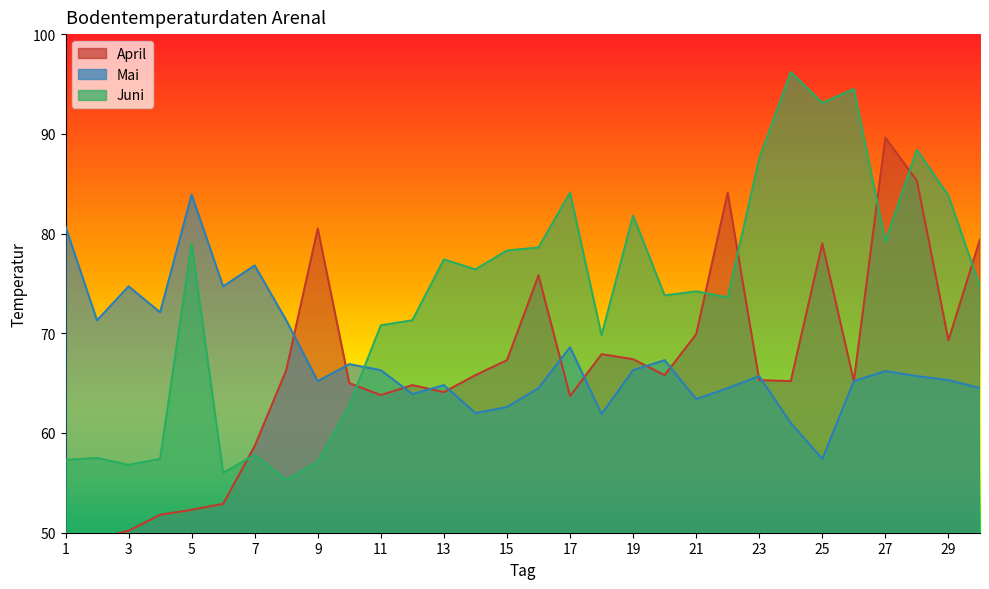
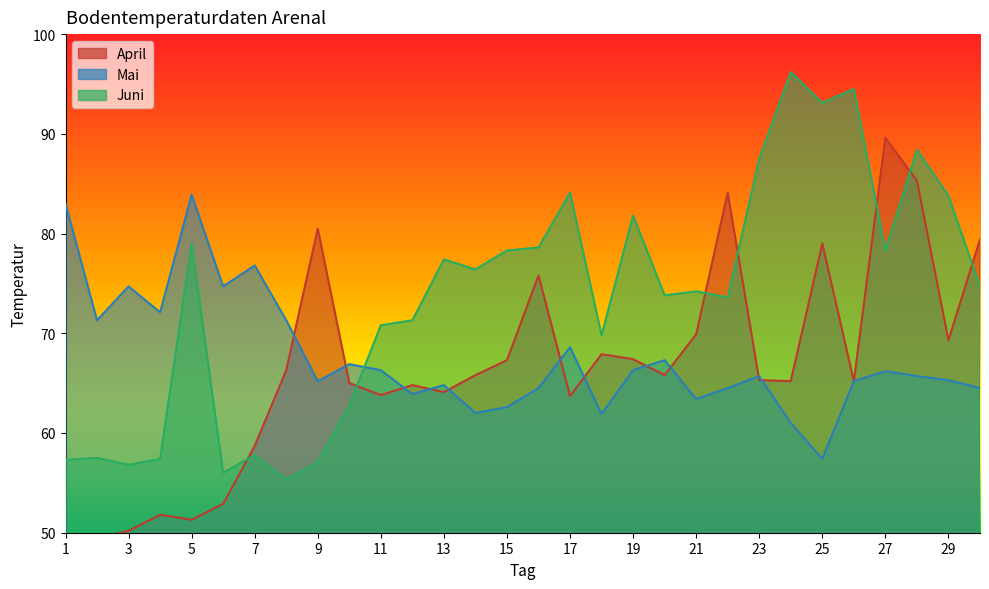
Mai, 1: 81 -> 83
April, 5: 52 -> 51
Juni, 27: 79 -> 78
